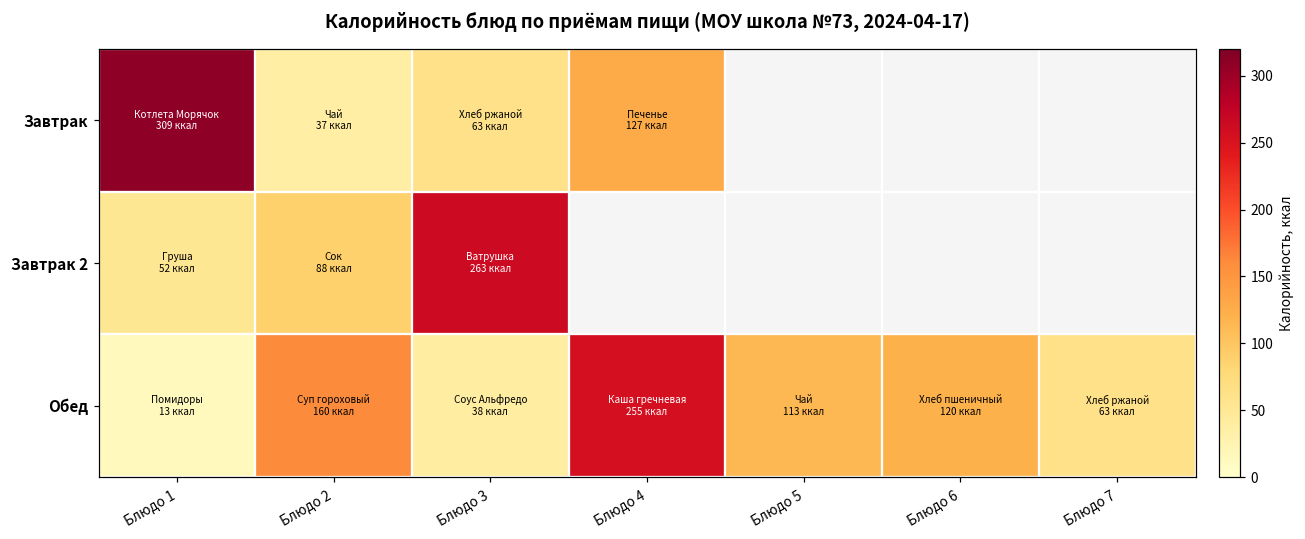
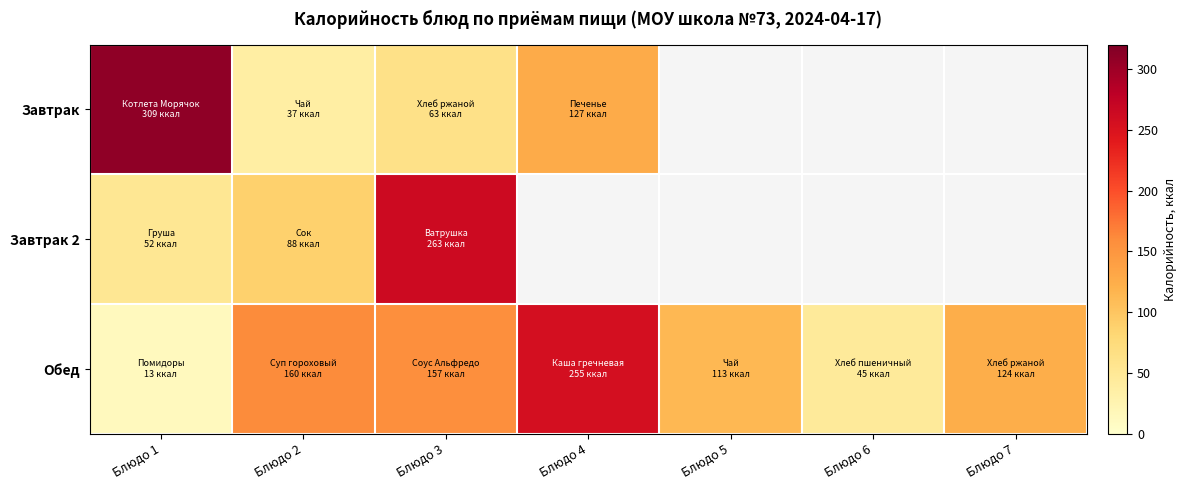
Обед, Блюдо 3: 38 -> 157
Обед, Блюдо 6: 120 -> 45
Обед, Блюдо 7: 63 -> 124
